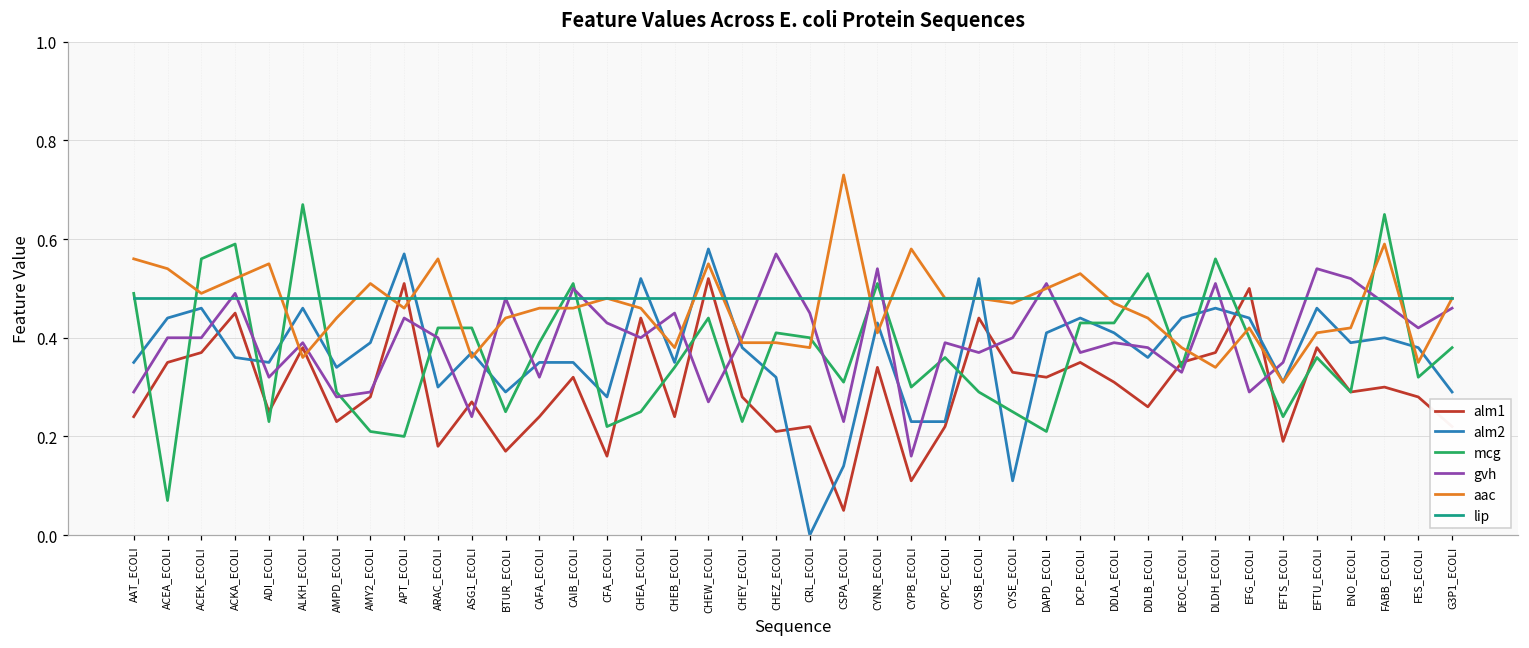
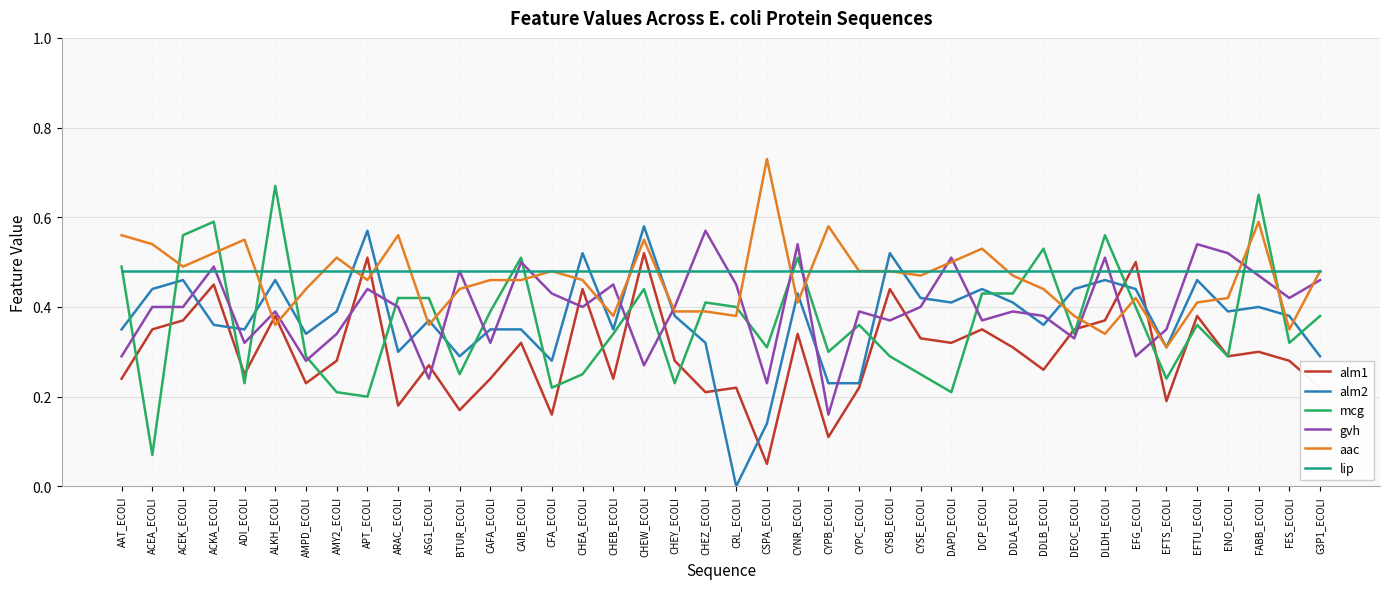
gvh, AMY2_ECOLI: 0.29 -> 0.34
alm2, CYSE_ECOLI: 0.11 -> 0.42
